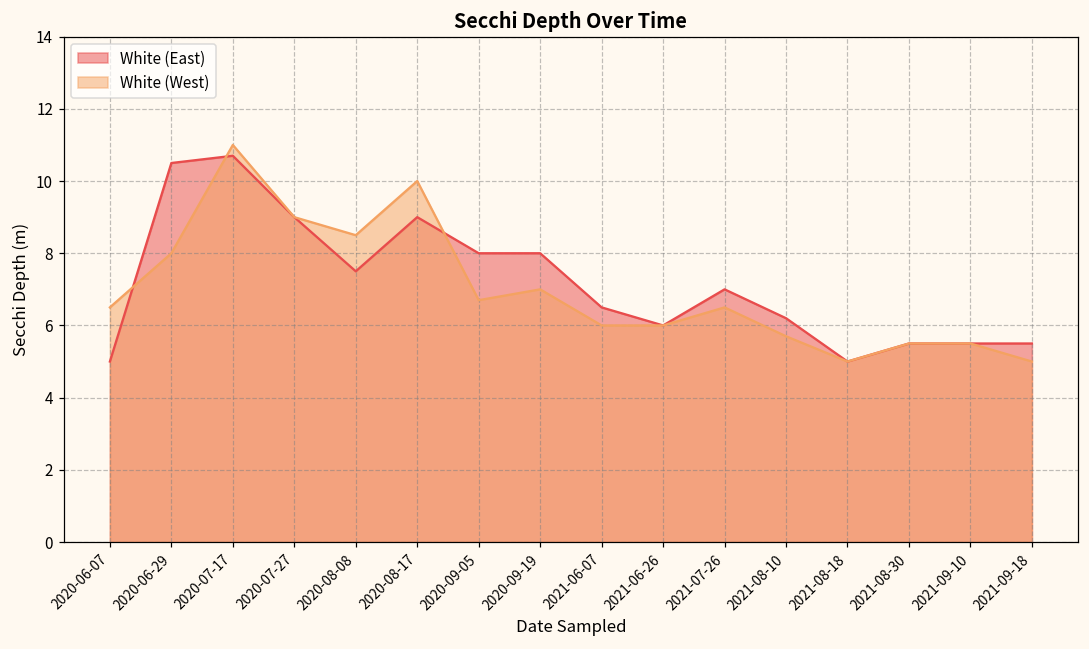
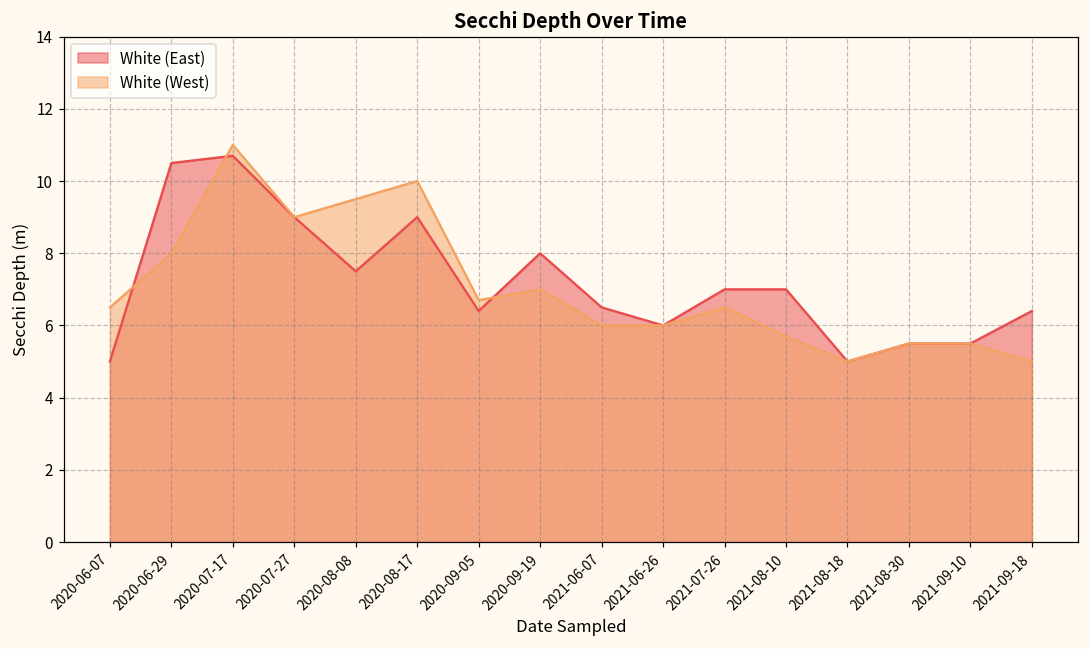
White (West), 2020-08-08: 8.5 -> 9.5
White (East), 2020-09-05: 8.0 -> 6.4
White (East), 2021-08-10: 6.2 -> 7.0
White (East), 2021-09-18: 5.5 -> 6.4
